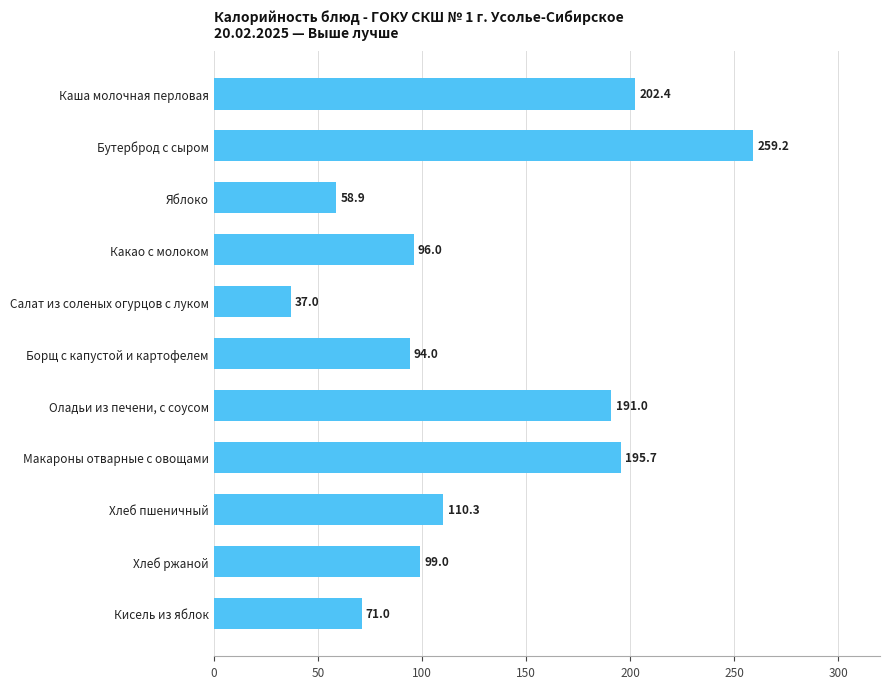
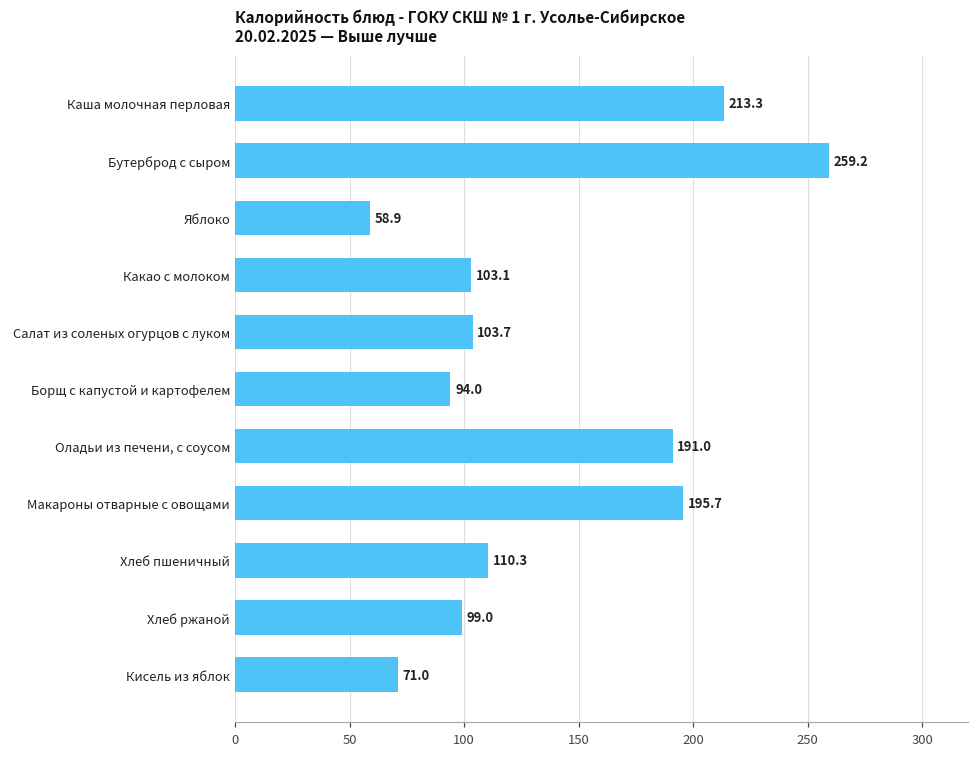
Каша молочная перловая: 202.4 -> 213.3
Какао с молоком: 96.0 -> 103.1
Салат из соленых огурцов с луком: 37.0 -> 103.7
